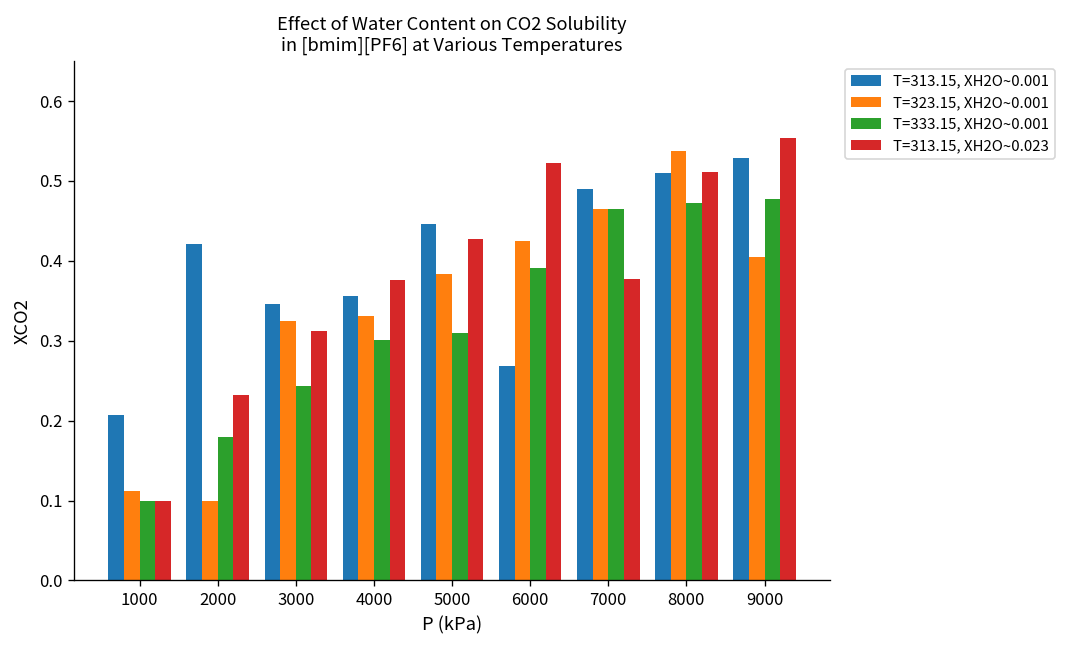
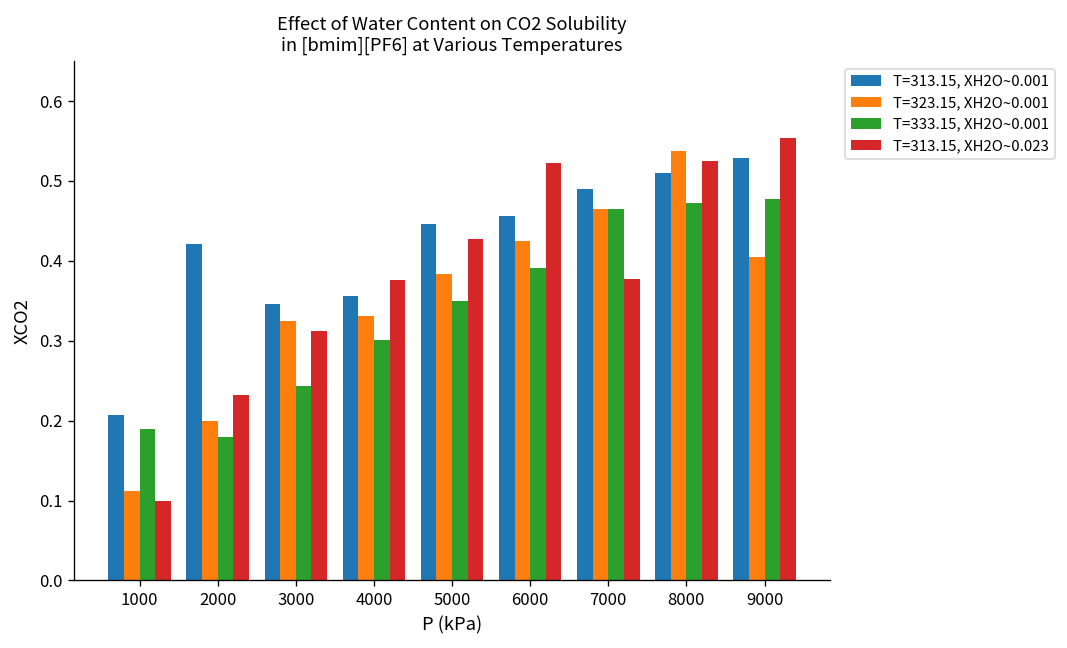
T=333.15, XH2O~0.001, 1000: 0.10 -> 0.19
T=323.15, XH2O~0.001, 2000: 0.1 -> 0.2
T=333.15, XH2O~0.001, 5000: 0.31 -> 0.35
T=313.15, XH2O~0.001, 6000: 0.27 -> 0.46
T=313.15, XH2O~0.023, 8000: 0.51 -> 0.53
